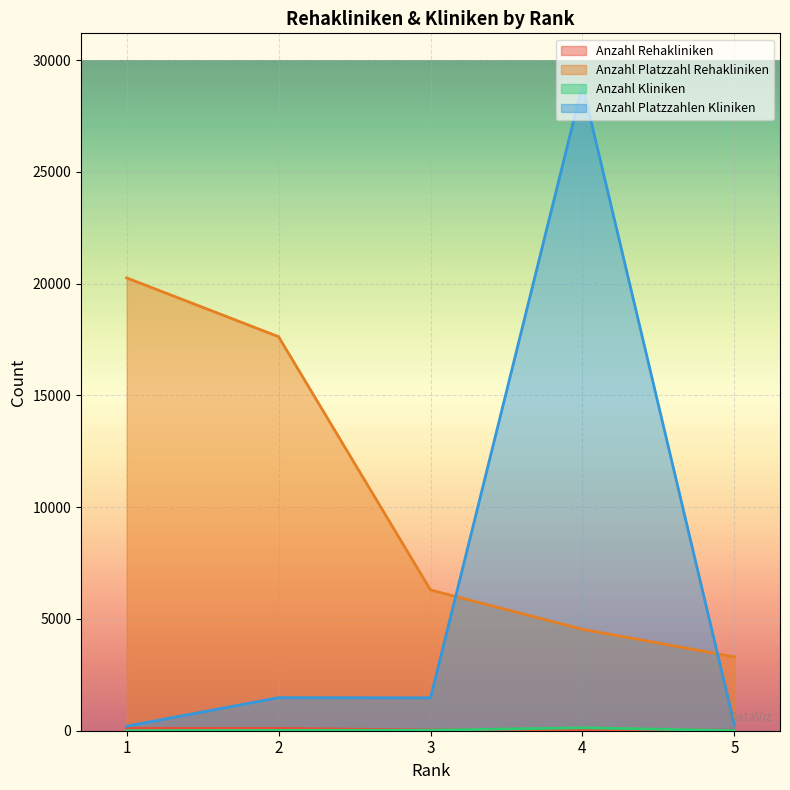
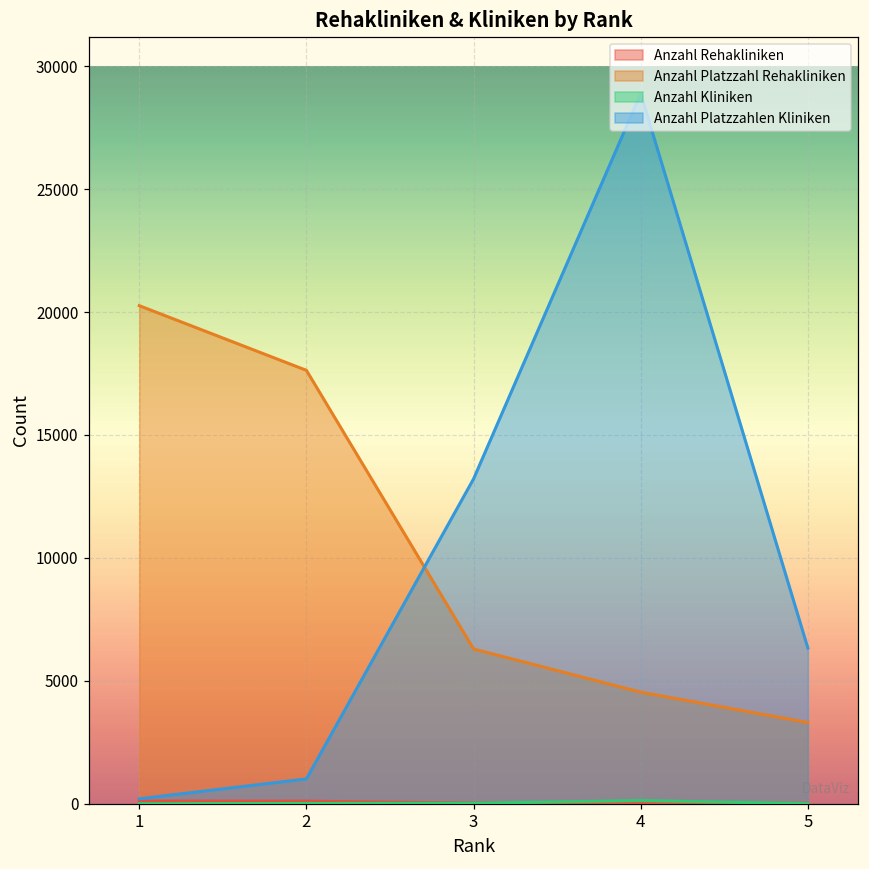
Anzahl Platzzahlen Kliniken, 2: 1500 -> 1000
Anzahl Platzzahlen Kliniken, 3: 1500 -> 13200
Anzahl Platzzahlen Kliniken, 5: 300 -> 6300
